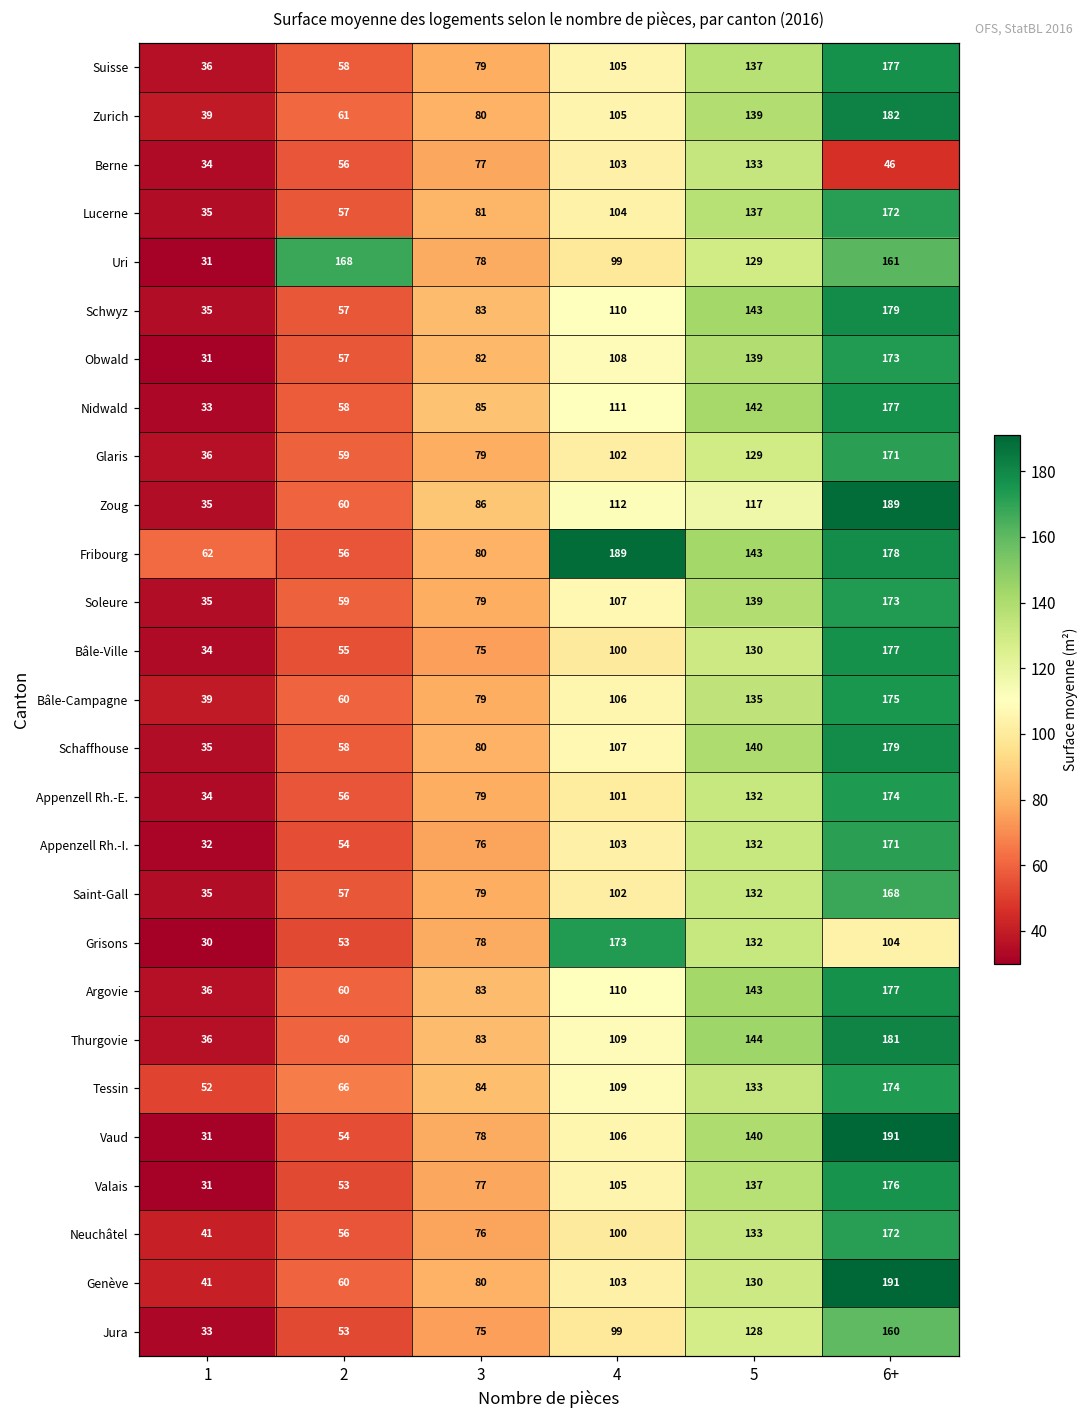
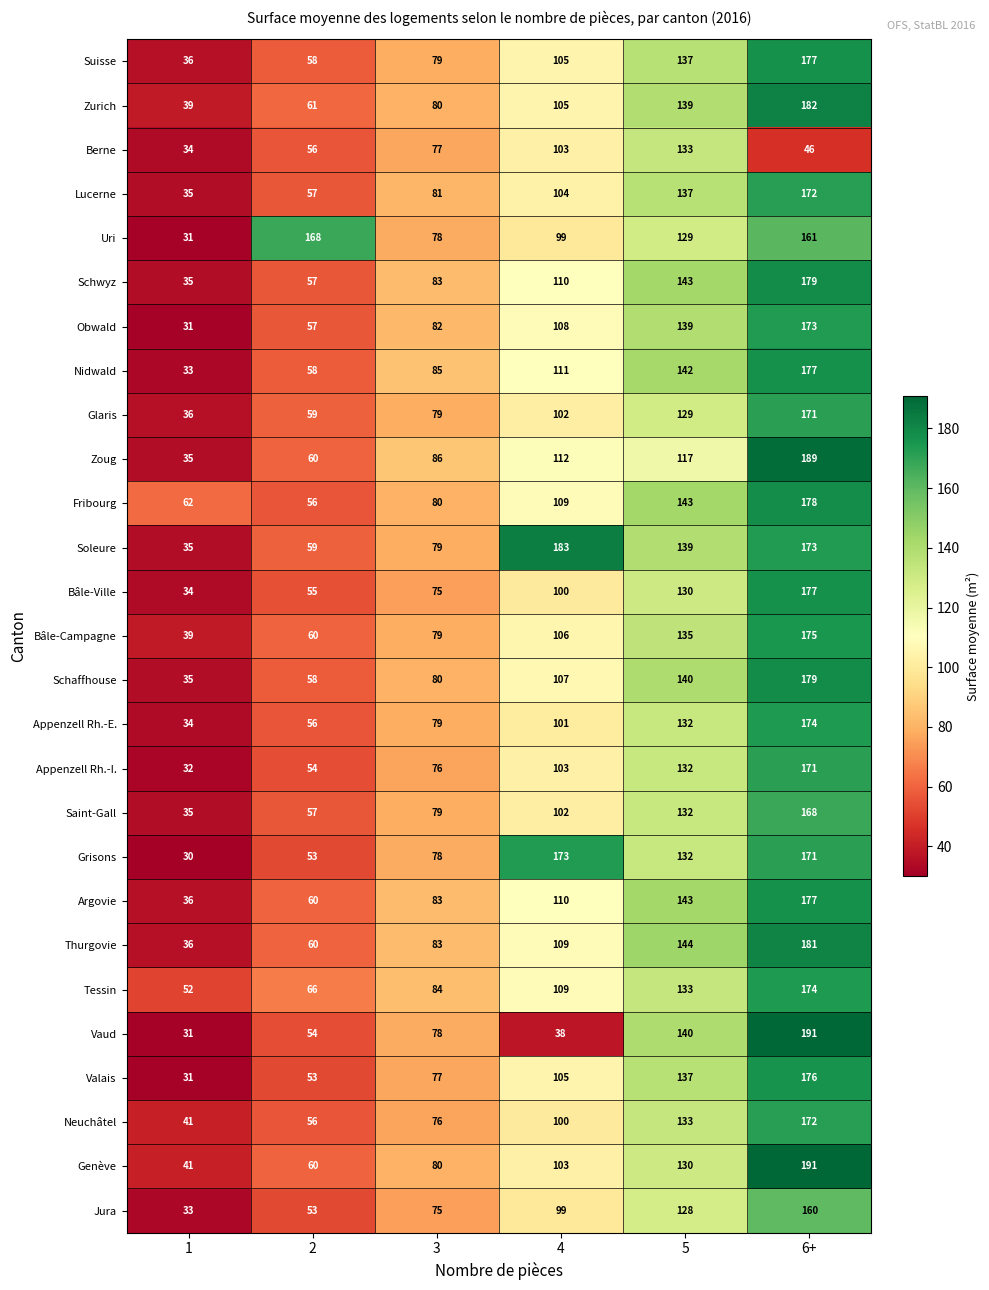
Fribourg, 4: 189 -> 109
Soleure, 4: 107 -> 183
Grisons, 6+: 104 -> 171
Vaud, 4: 106 -> 38
